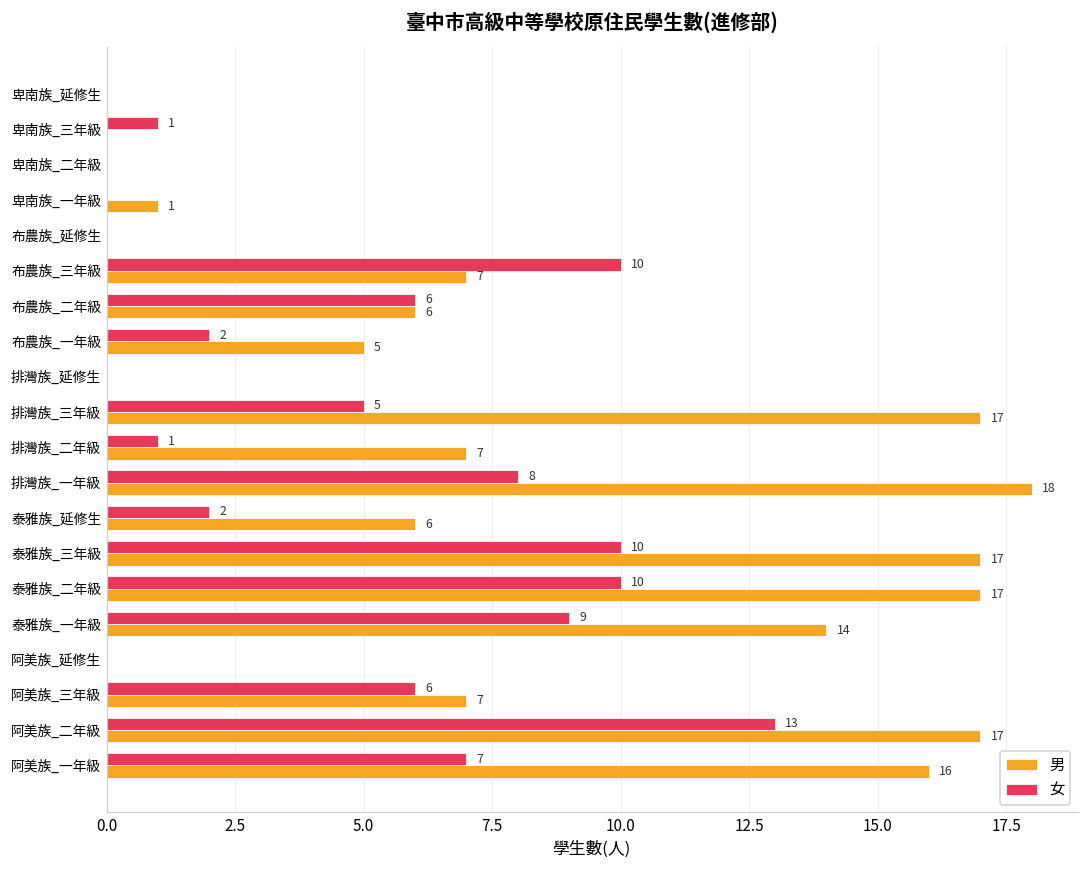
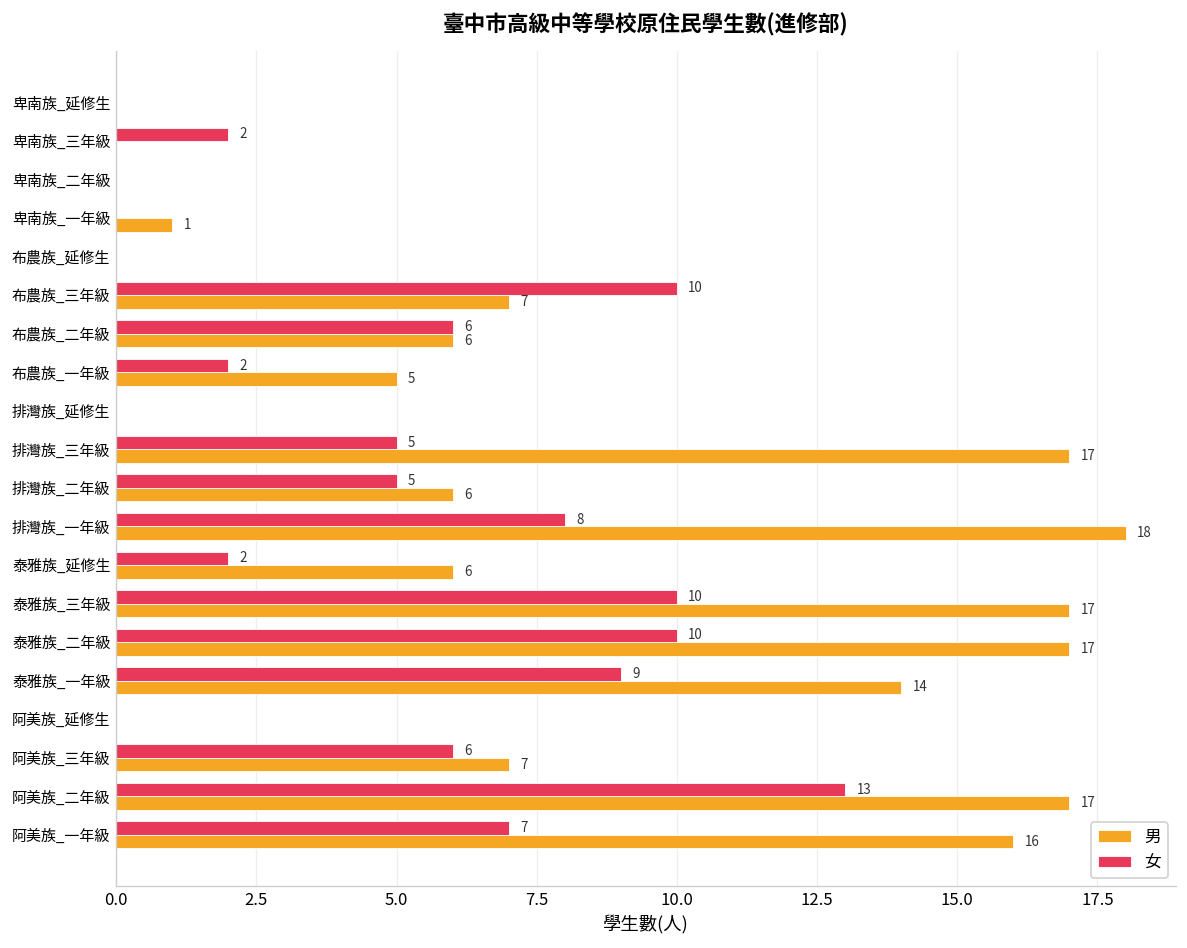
女, 卑南族_三年級: 1 -> 2
女, 排灣族_二年級: 1 -> 5
男, 排灣族_二年級: 7 -> 6
